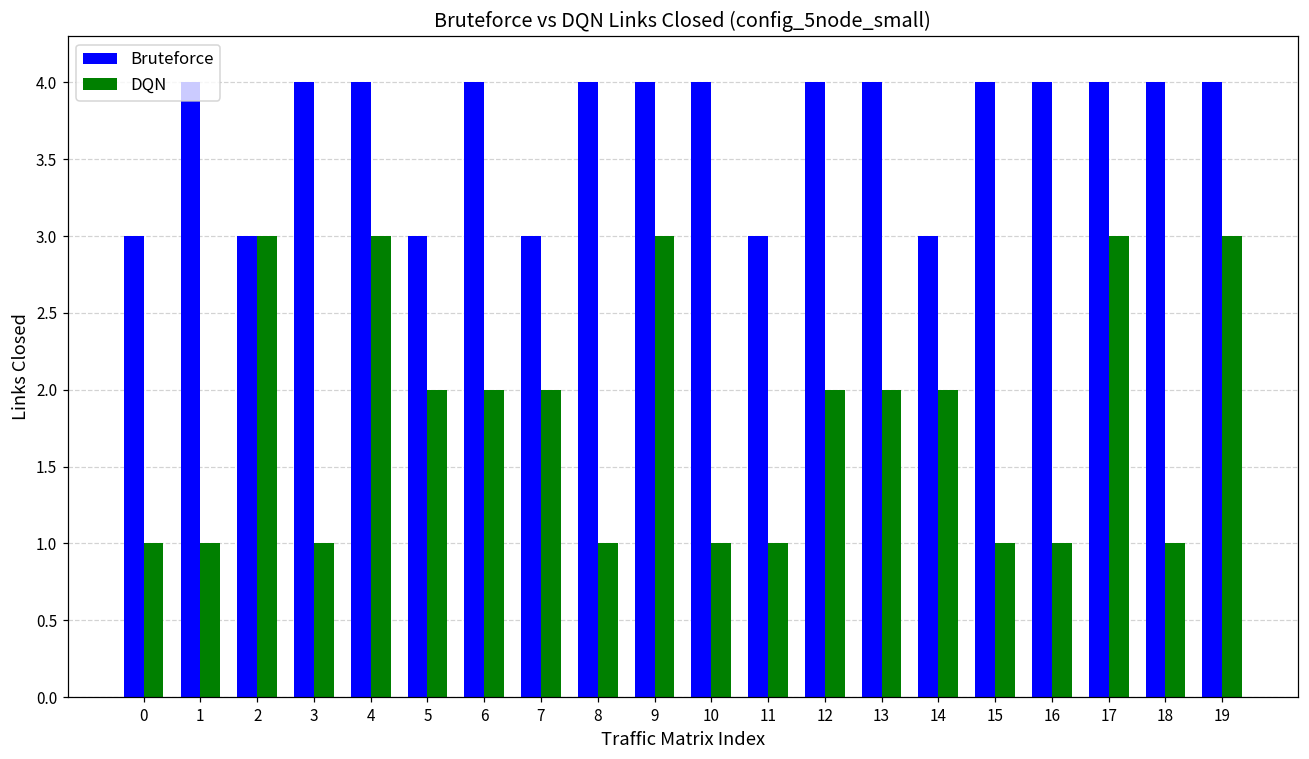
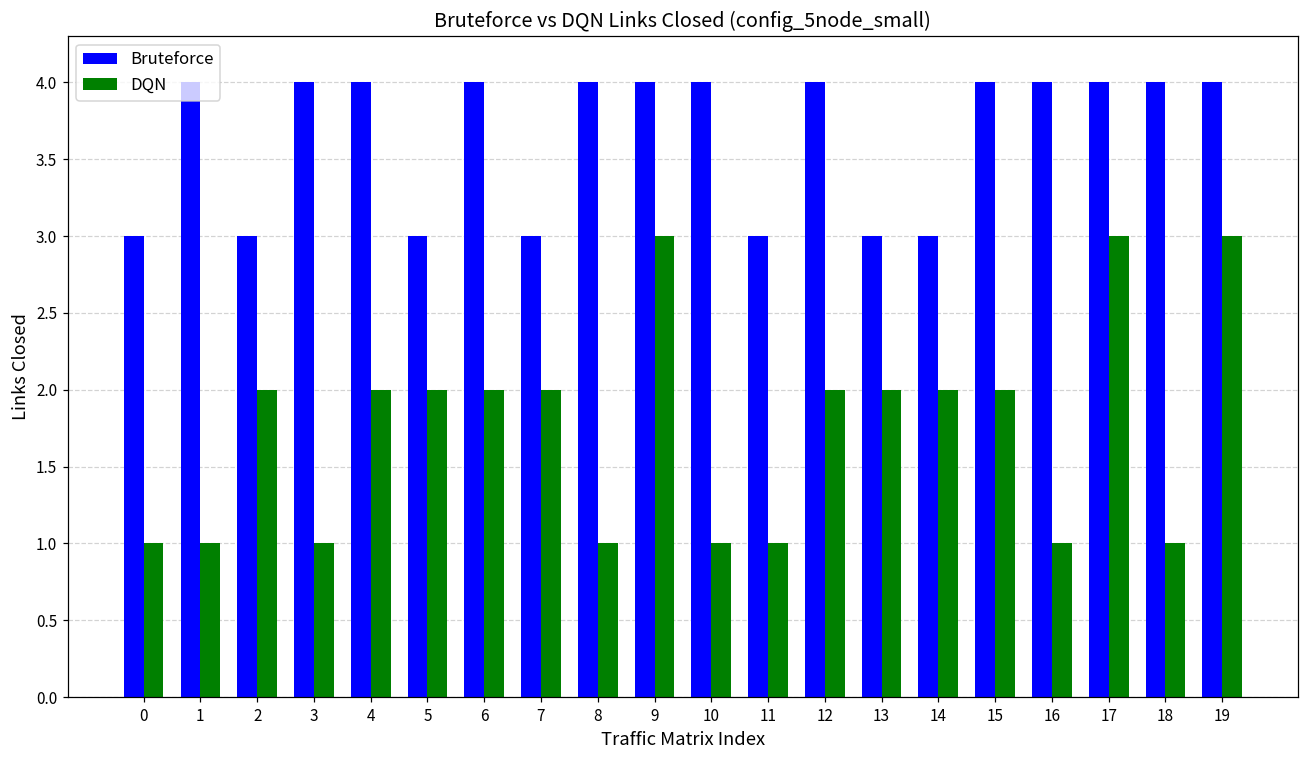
DQN, 2: 3 -> 2
DQN, 4: 3 -> 2
Bruteforce, 13: 4 -> 3
DQN, 15: 1 -> 2
